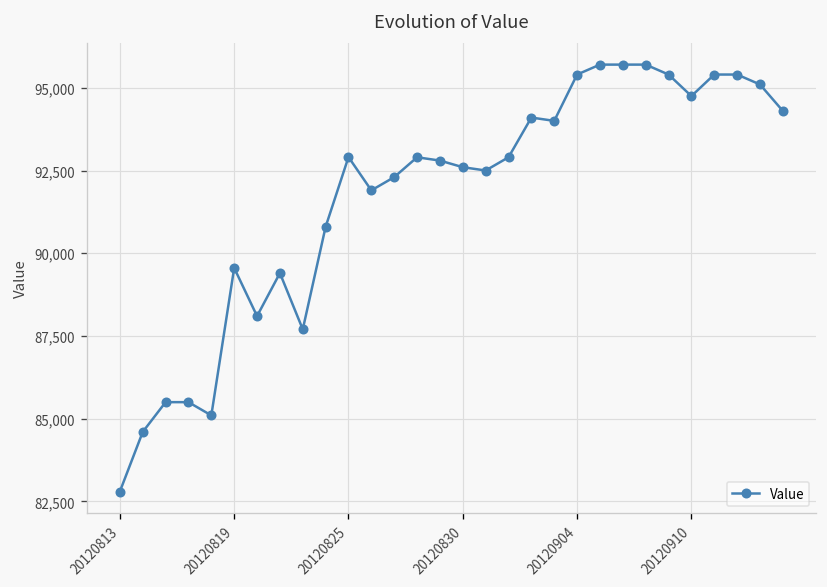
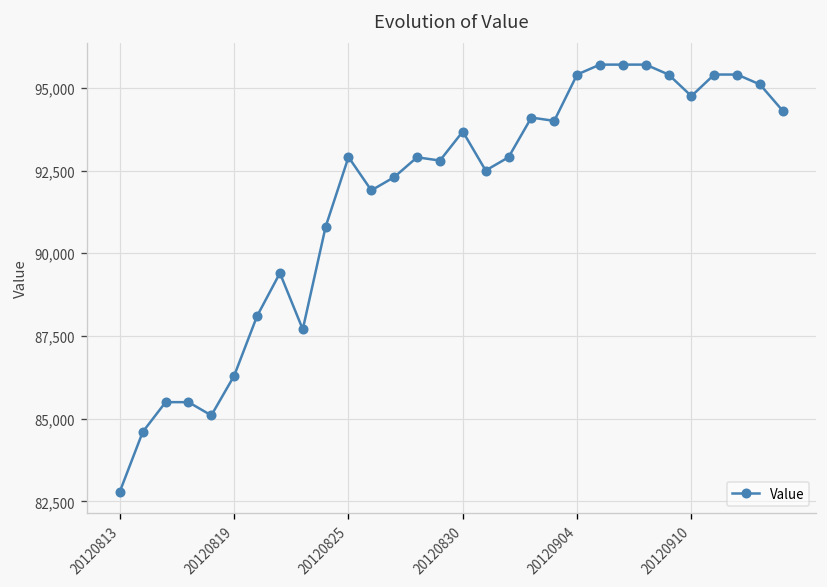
20120819: 89,600 -> 86,300
20120830: 92,600 -> 93,700
